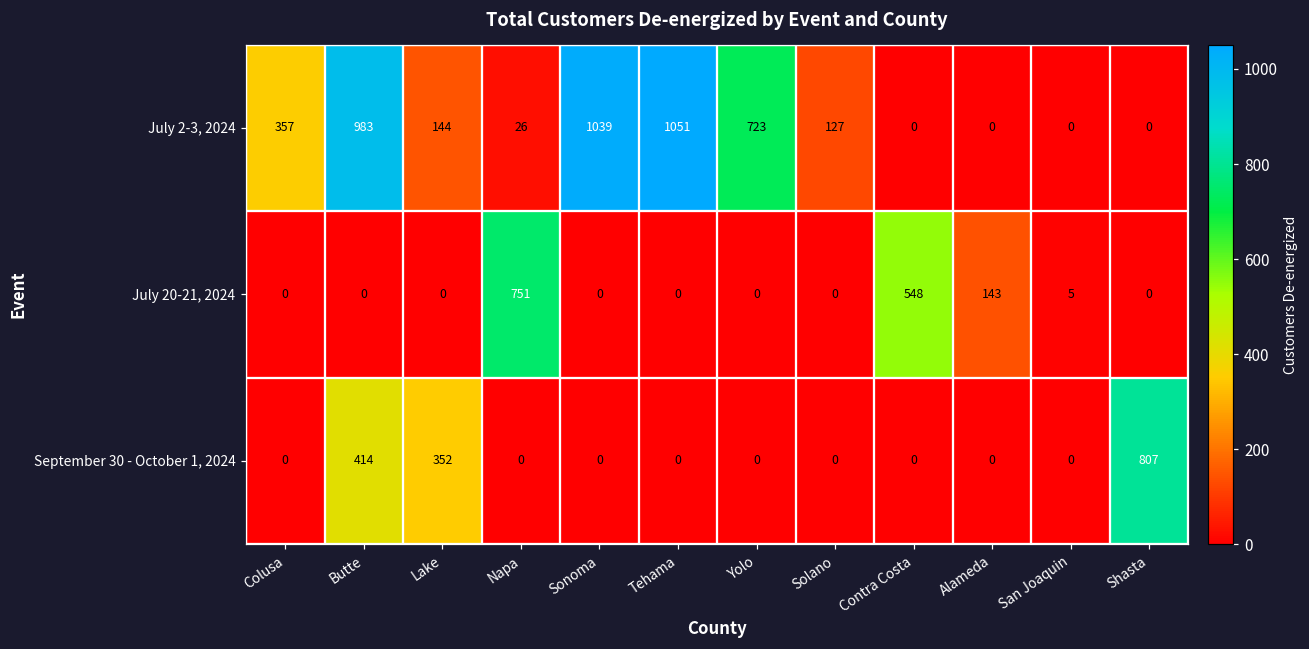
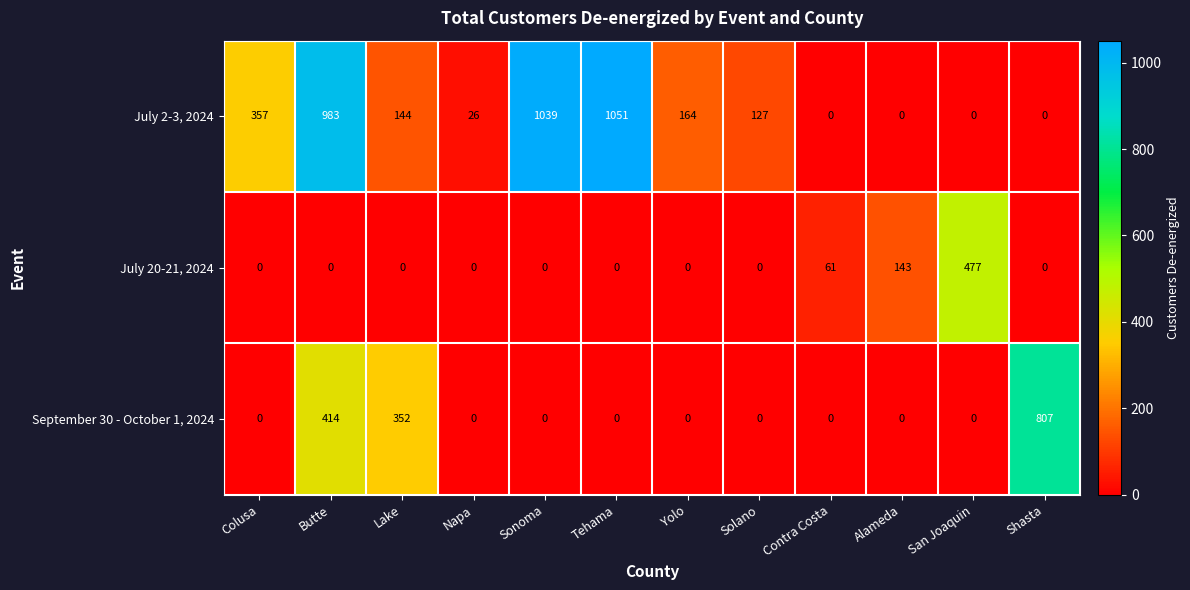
July 2-3, 2024, Yolo: 723 -> 164
July 20-21, 2024, Napa: 751 -> 0
July 20-21, 2024, Contra Costa: 548 -> 61
July 20-21, 2024, San Joaquin: 5 -> 477
